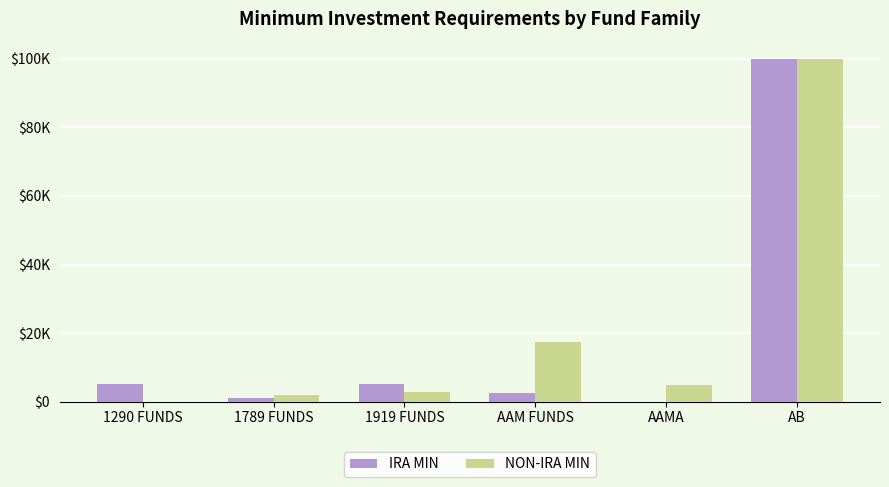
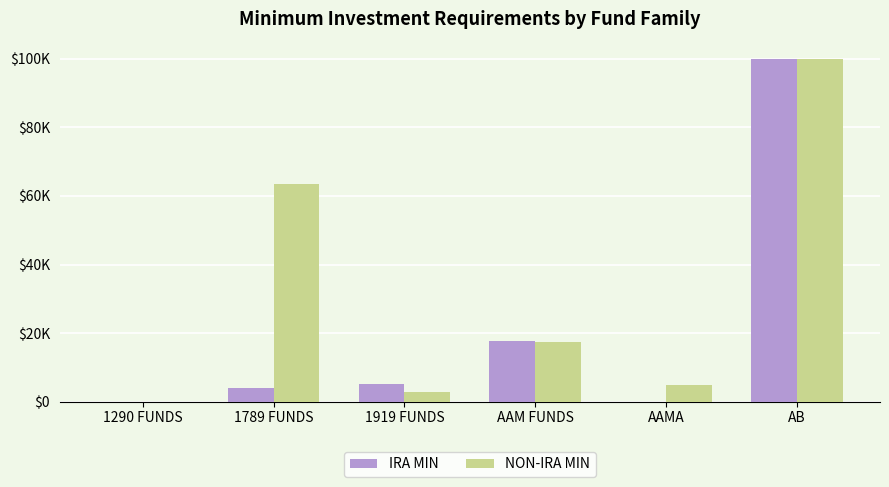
IRA MIN, 1290 FUNDS: $5000 -> $0
IRA MIN, 1789 FUNDS: $1000 -> $4000
NON-IRA MIN, 1789 FUNDS: $2000 -> $63000
IRA MIN, AAM FUNDS: $3000 -> $18000
